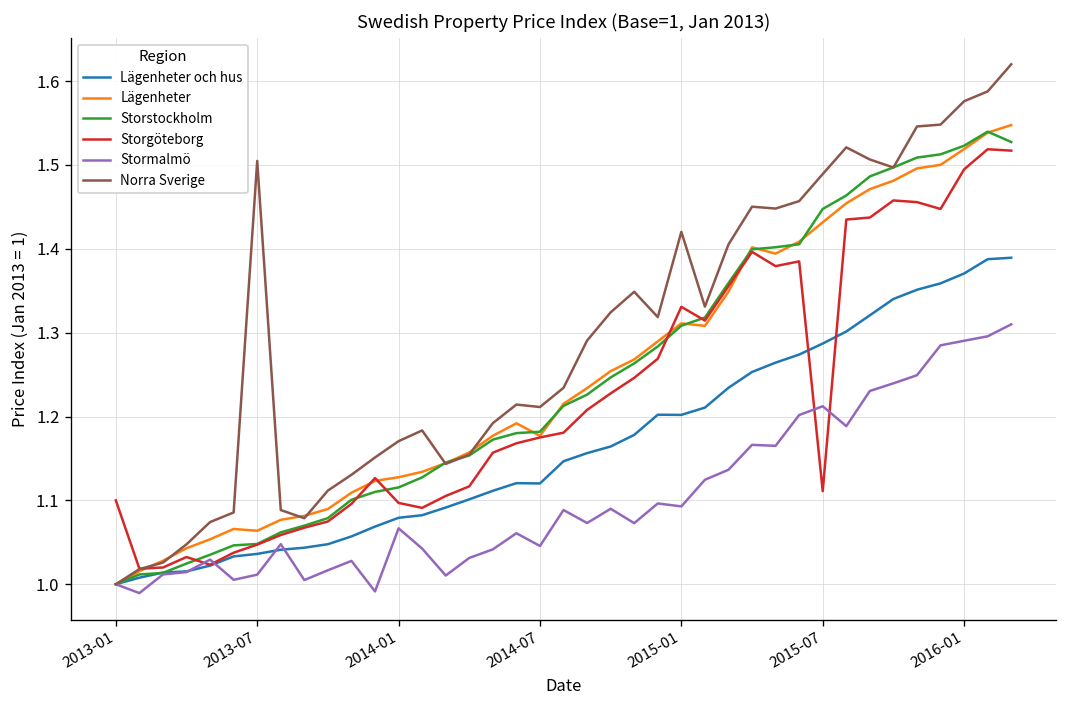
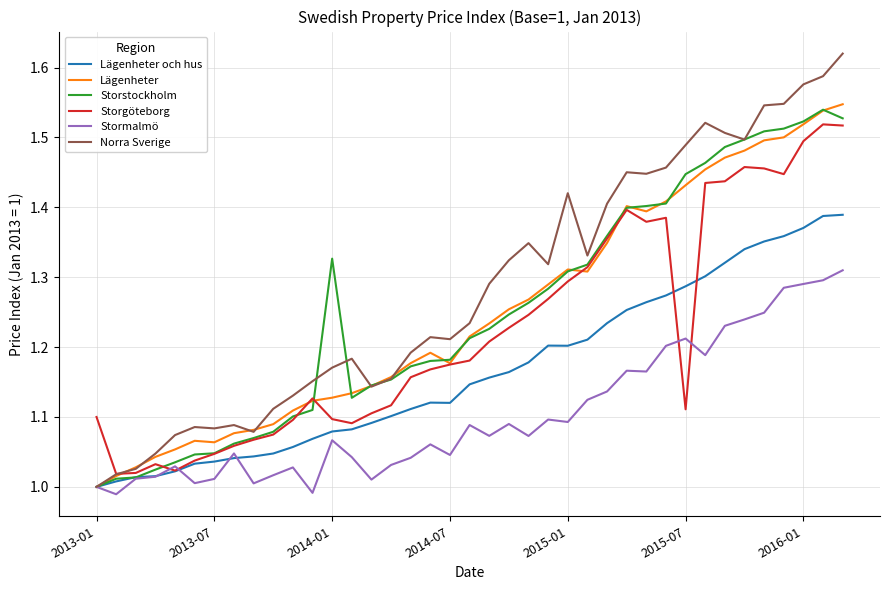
Norra Sverige, 2013-07: 1.50 -> 1.08
Storstockholm, 2014-01: 1.12 -> 1.33
Storgöteborg, 2015-01: 1.33 -> 1.29
